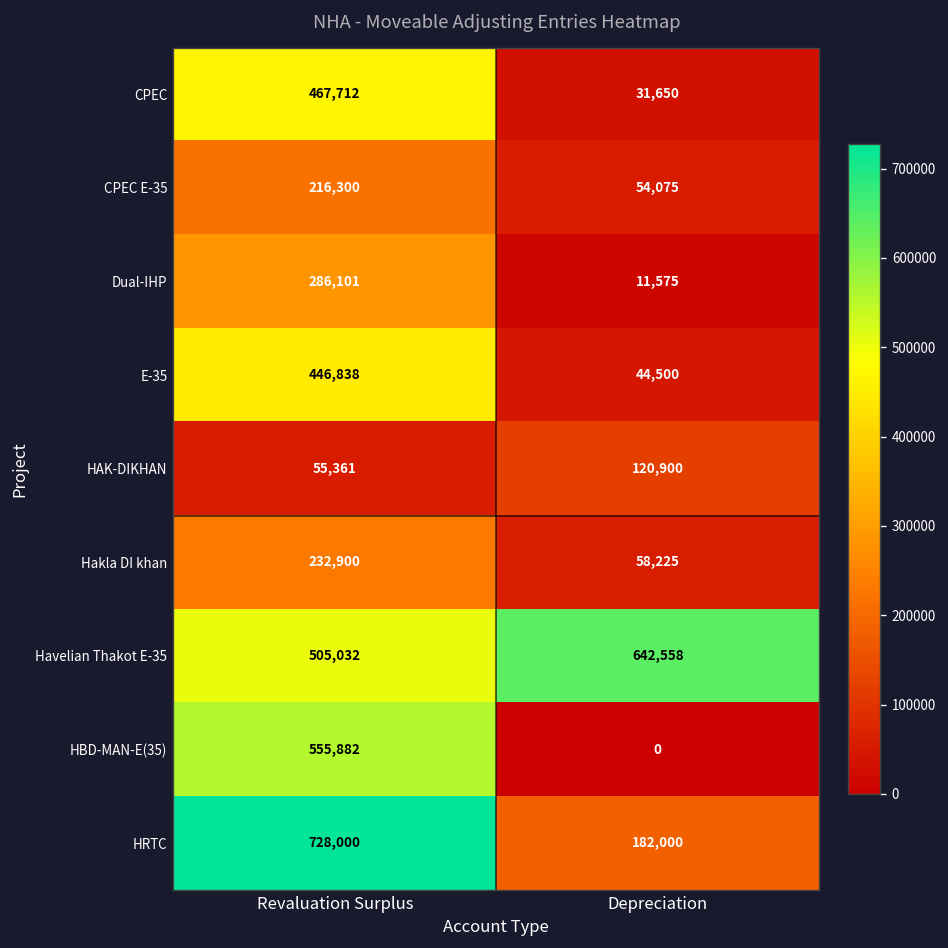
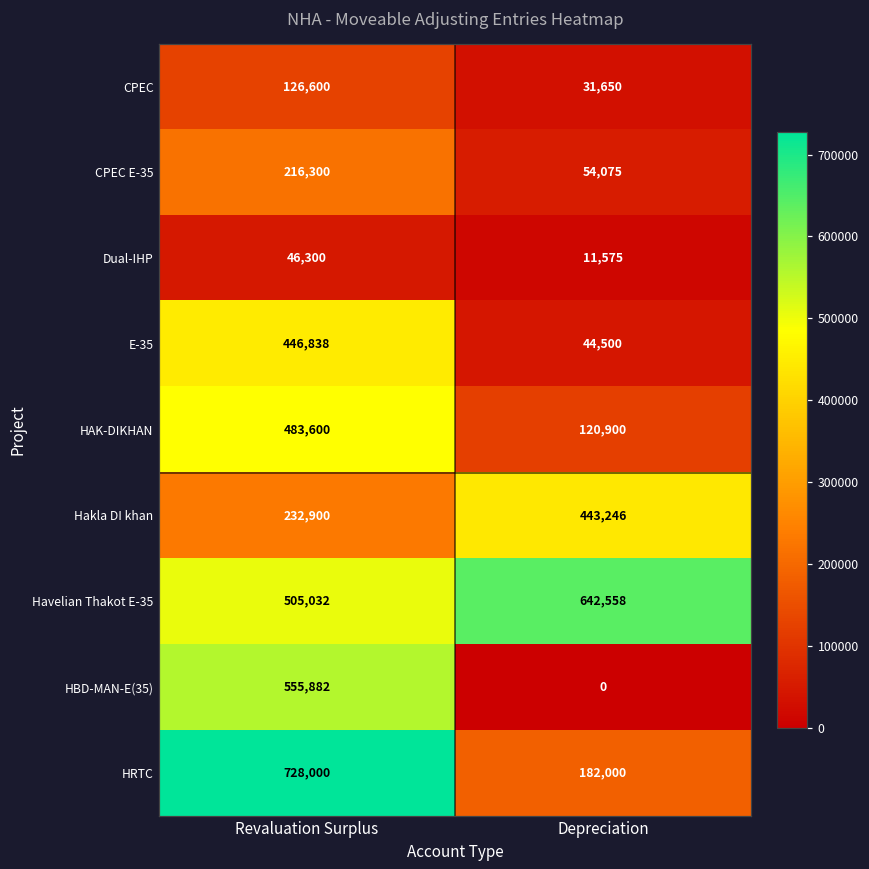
CPEC, Revaluation Surplus: 467,712 -> 126,600
Dual-IHP, Revaluation Surplus: 286,101 -> 46,300
HAK-DIKHAN, Revaluation Surplus: 55,361 -> 483,600
Hakla DI khan, Depreciation: 58,225 -> 443,246
